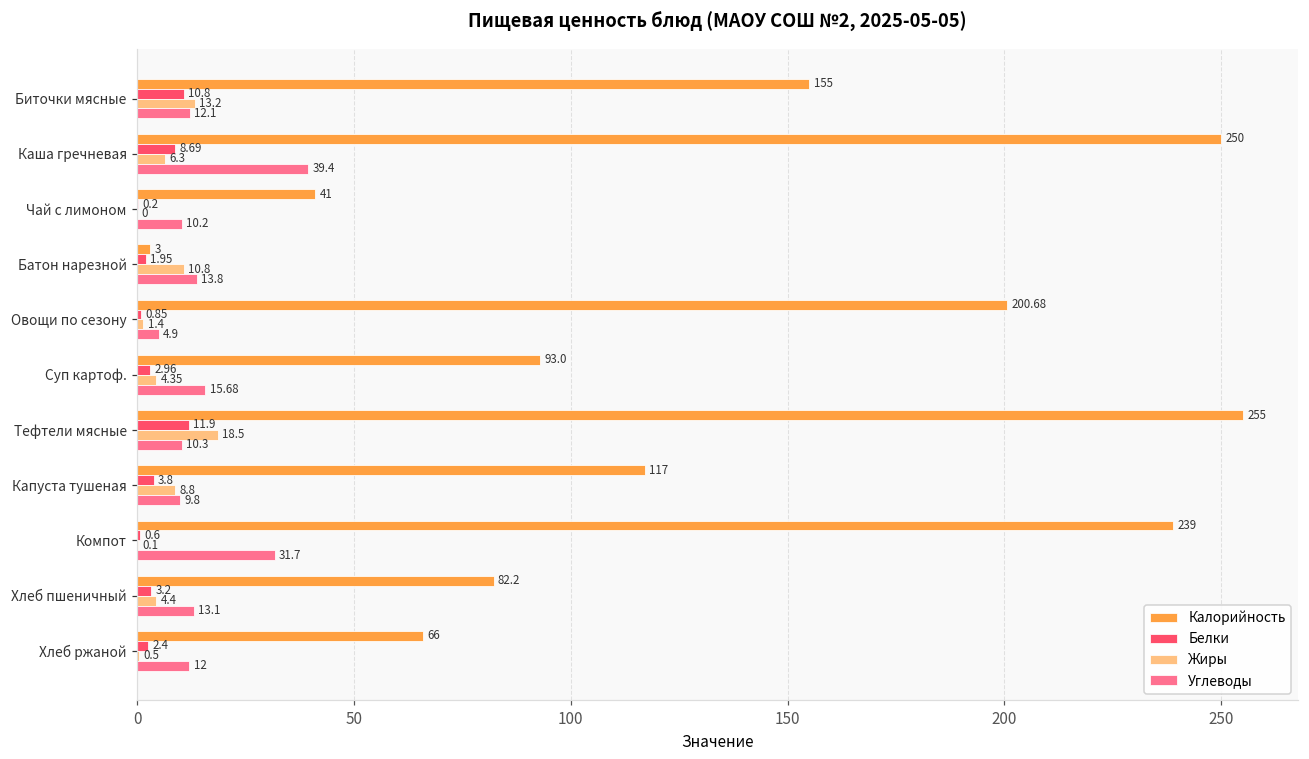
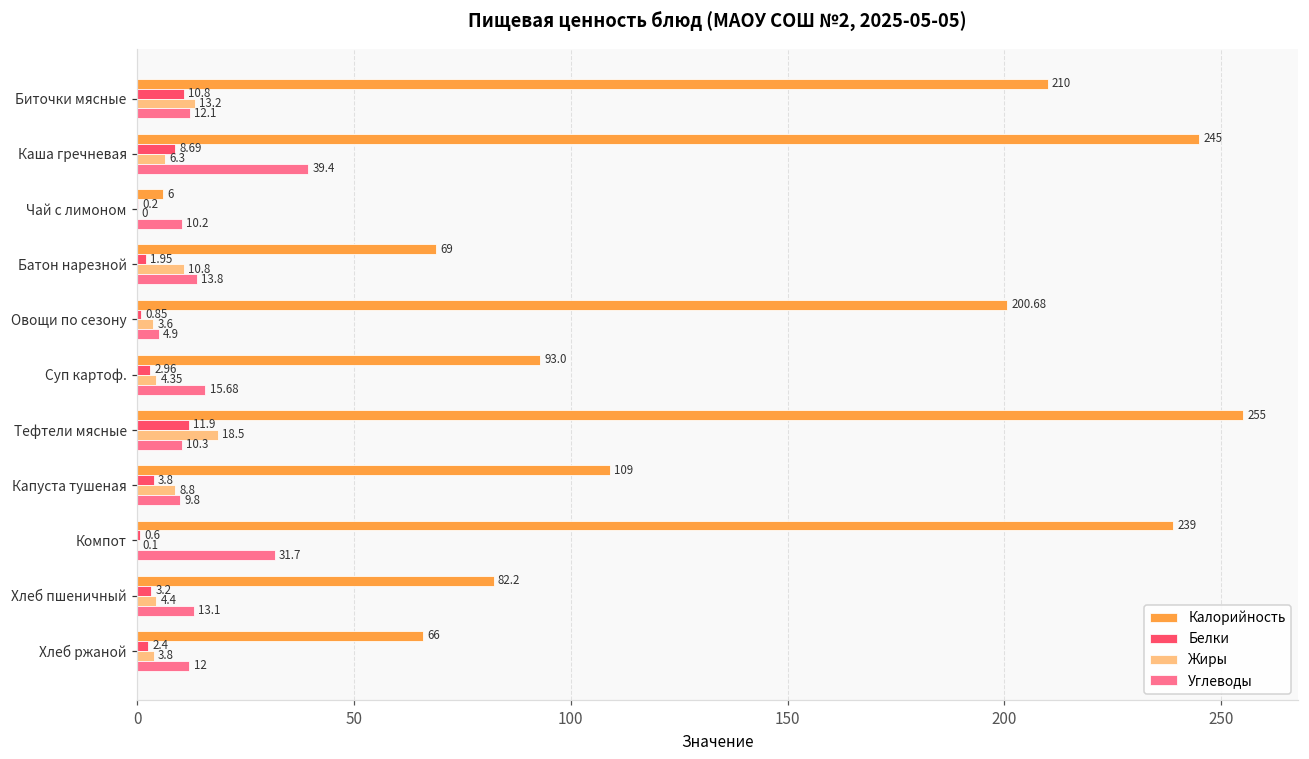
Калорийность, Биточки мясные: 155 -> 210
Калорийность, Каша гречневая: 250 -> 245
Калорийность, Чай с лимоном: 41 -> 6
Калорийность, Батон нарезной: 3 -> 69
Жиры, Овощи по сезону: 1.4 -> 3.6
Калорийность, Капуста тушеная: 117 -> 109
Жиры, Хлеб ржаной: 0.5 -> 3.8
